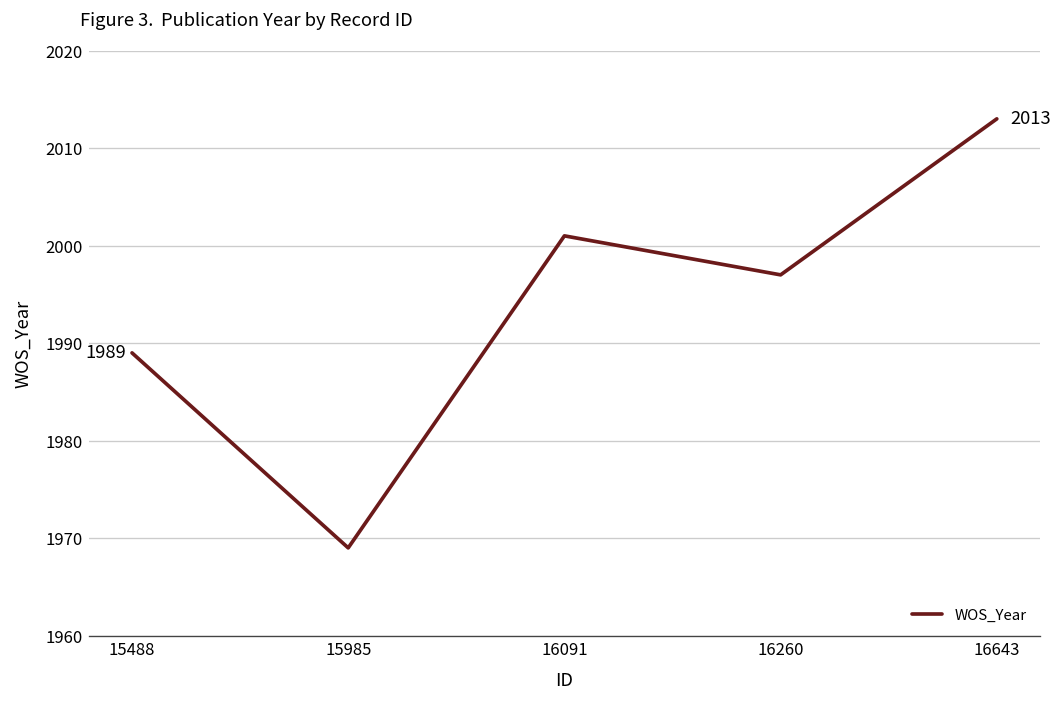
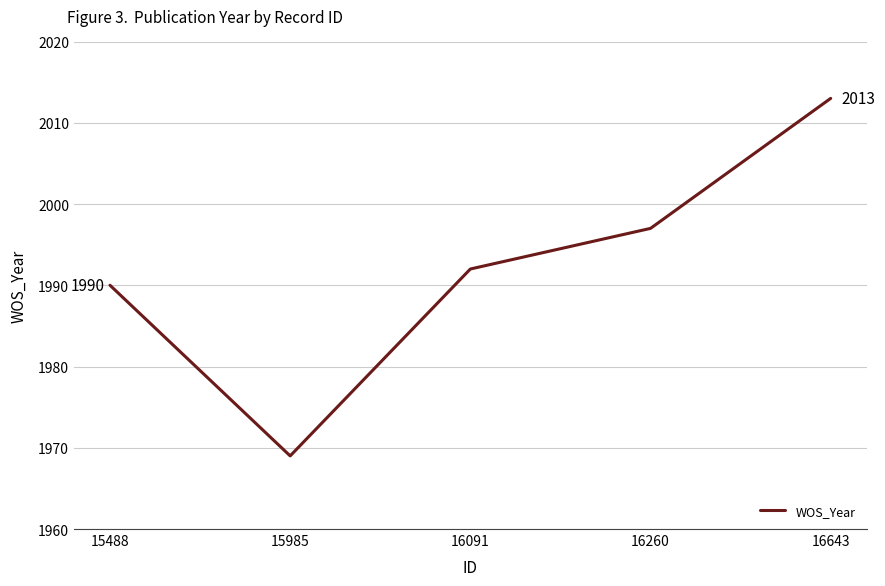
15488: 1989 -> 1990
16091: 2001 -> 1992
